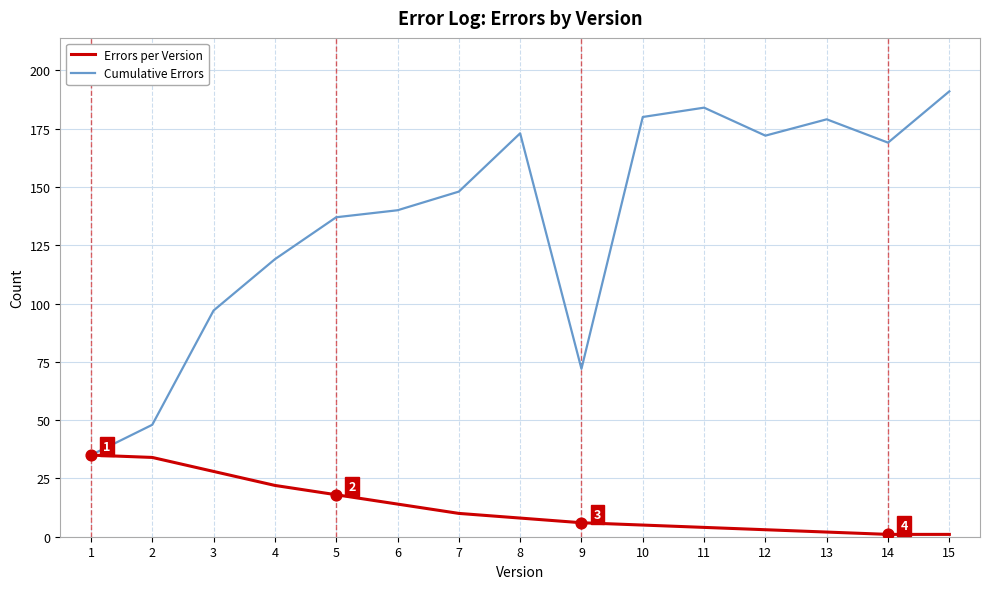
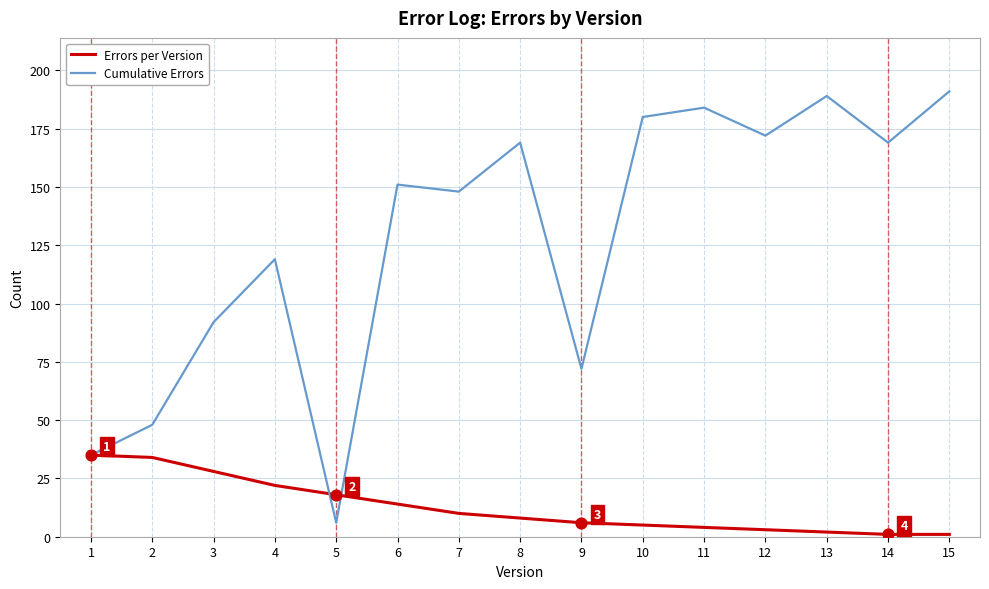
Cumulative Errors, 3: 97 -> 92
Cumulative Errors, 5: 137 -> 6
Cumulative Errors, 6: 140 -> 151
Cumulative Errors, 8: 173 -> 169
Cumulative Errors, 13: 179 -> 189
